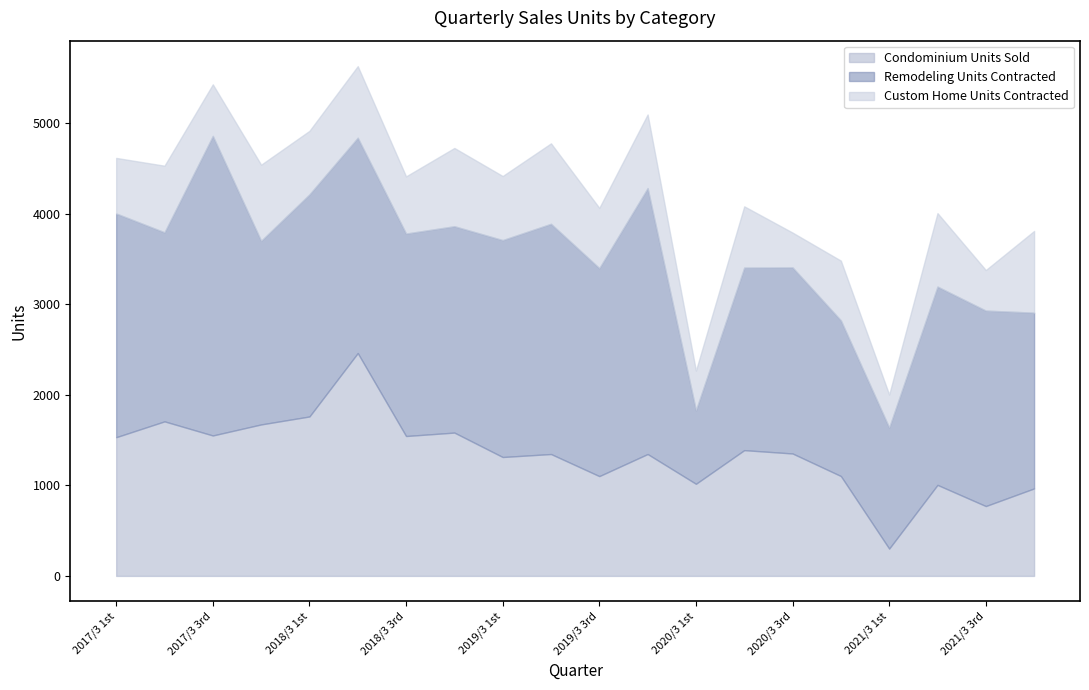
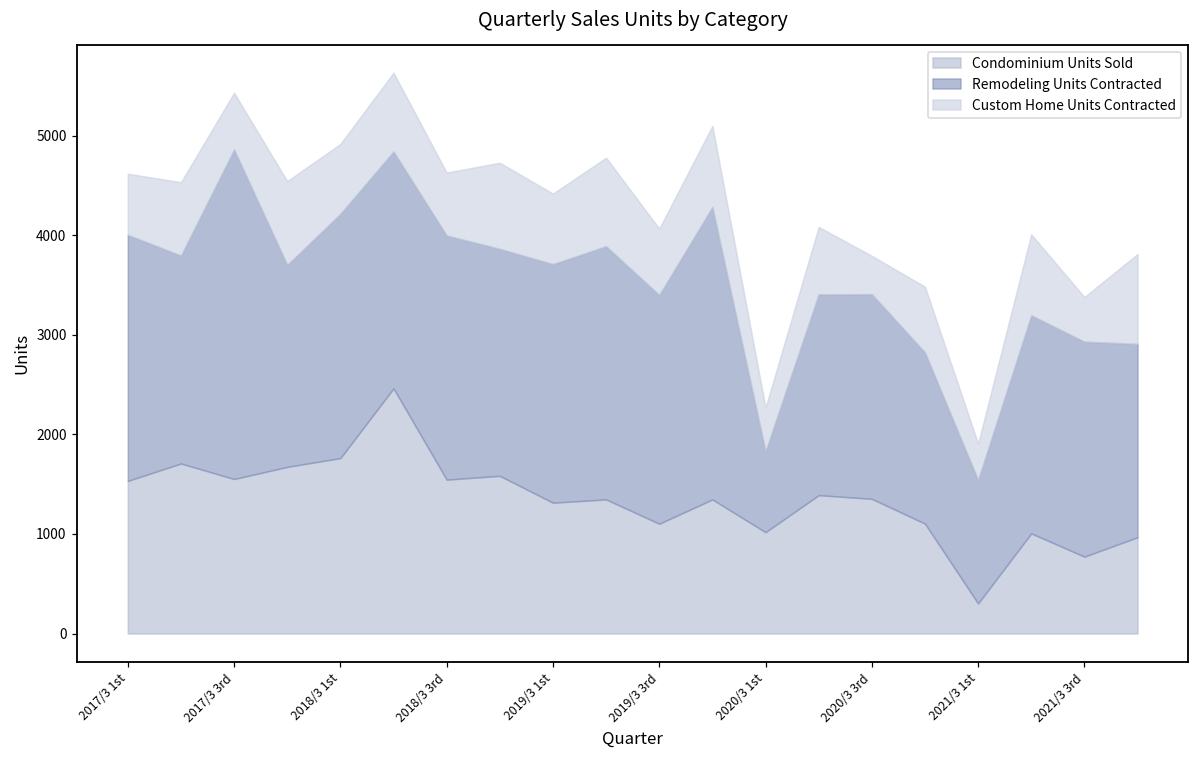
Remodeling Units Contracted, 2018/3 3rd: 2200 -> 2500
Remodeling Units Contracted, 2021/3 1st: 1300 -> 1200
